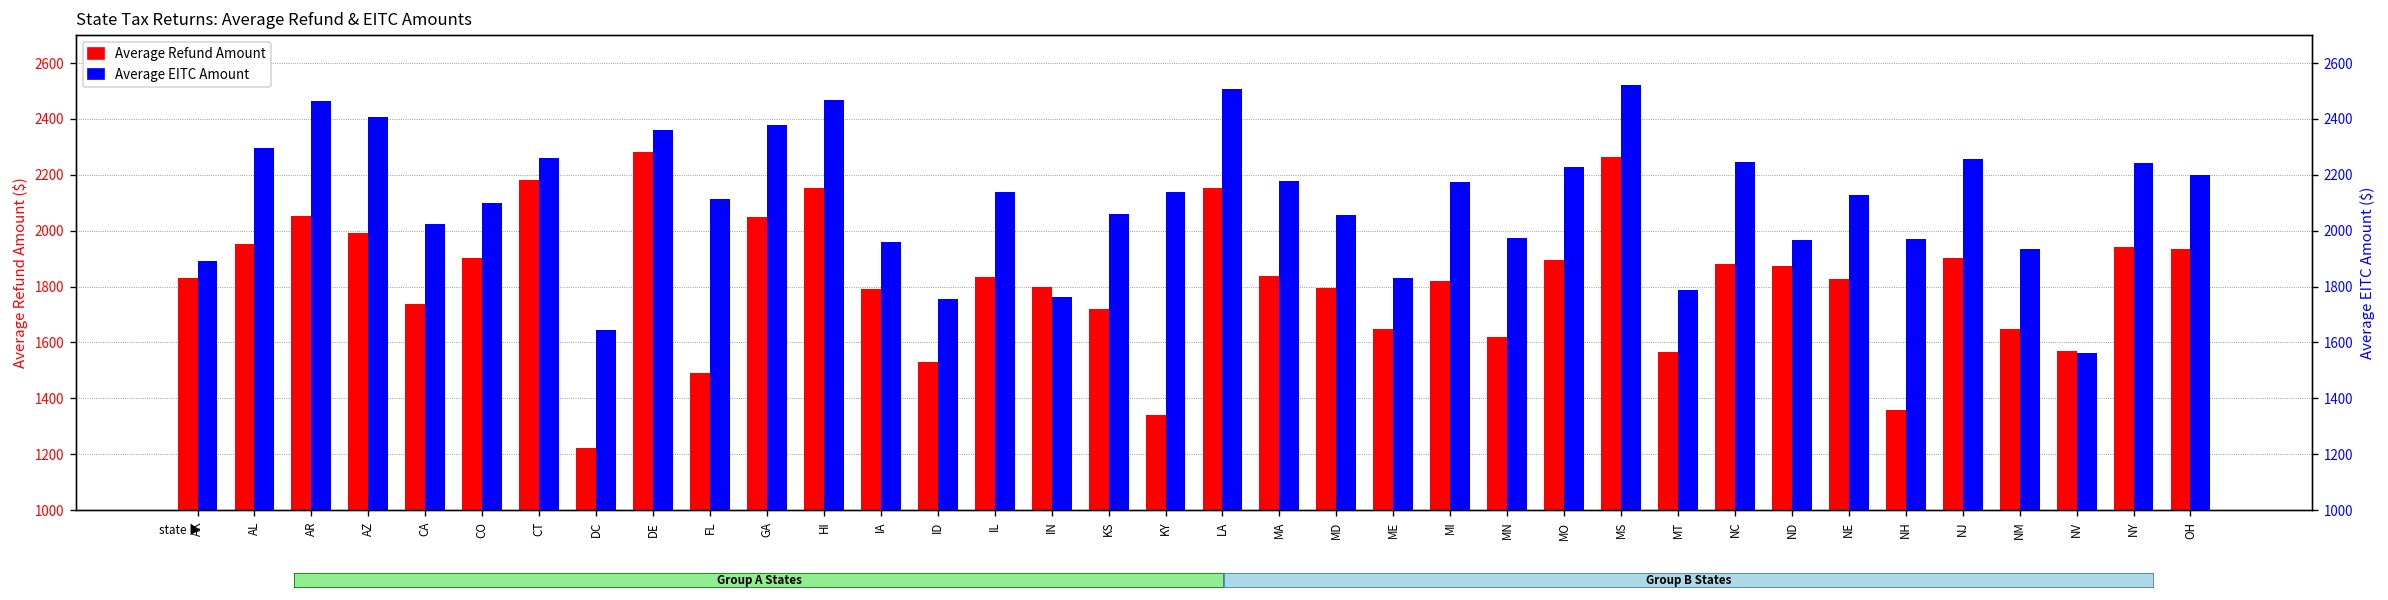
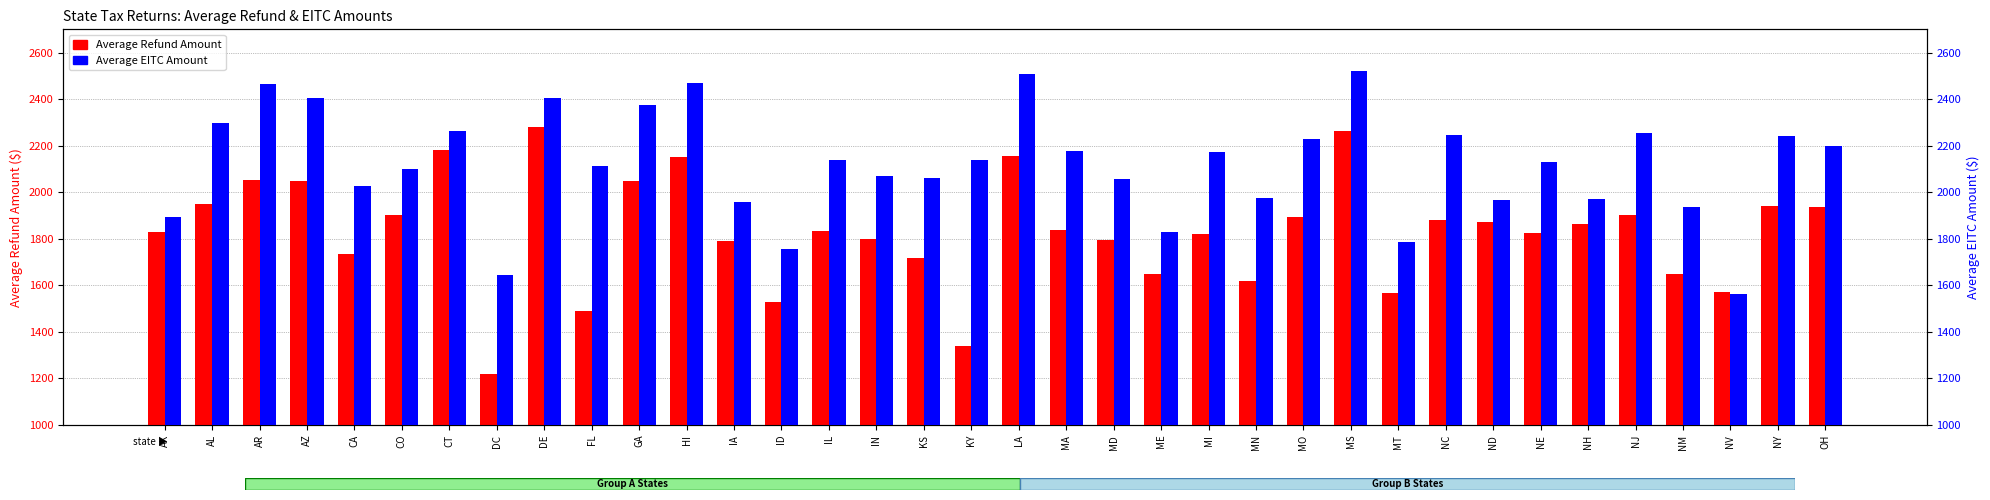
Average Refund Amount, AZ: 1990 -> 2050
Average Refund Amount, NH: 1360 -> 1870
Average EITC Amount, DE: 2360 -> 2410
Average EITC Amount, IN: 1760 -> 2070
